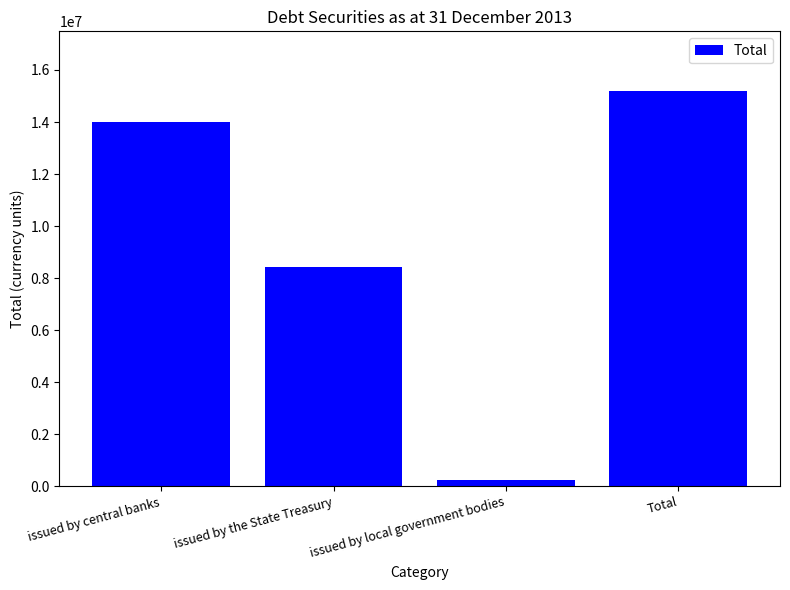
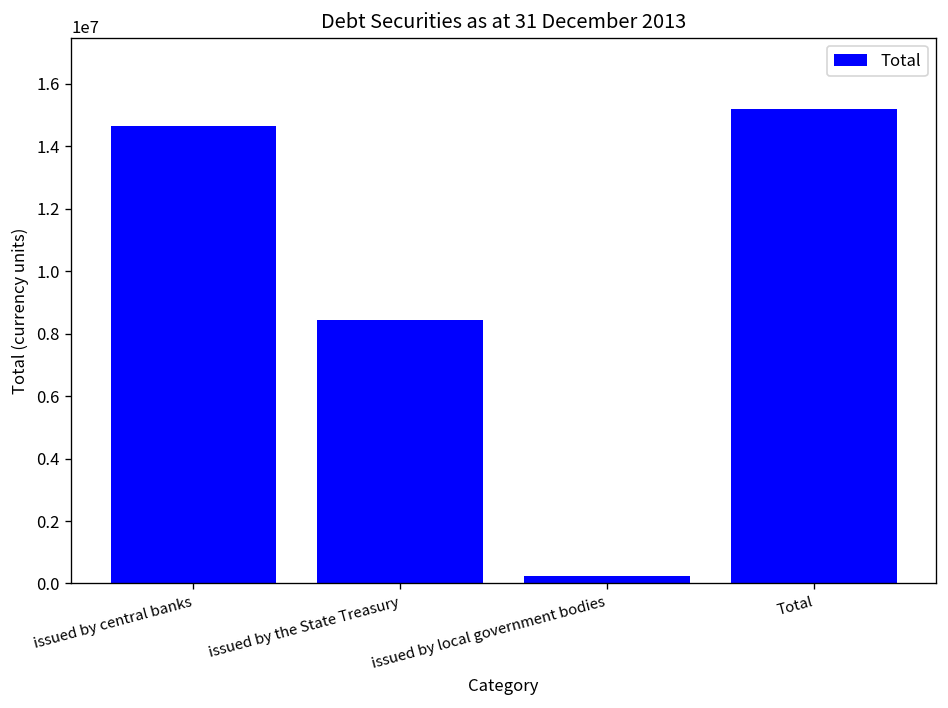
issued by central banks: 14000000 -> 14700000
